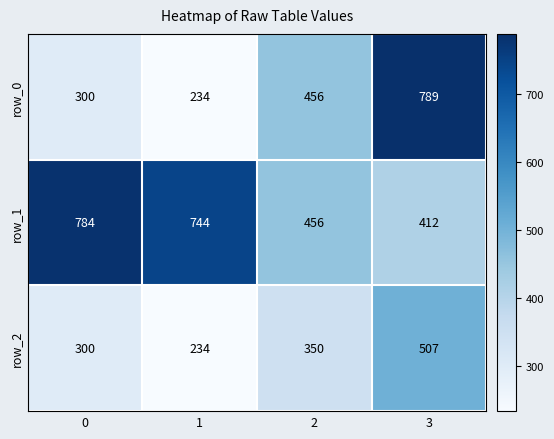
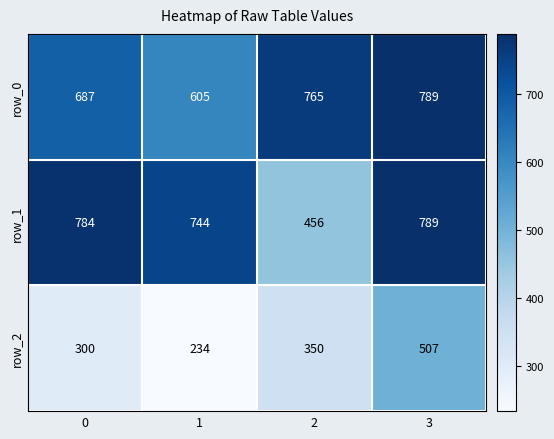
row_0, 0: 300 -> 687
row_0, 1: 234 -> 605
row_0, 2: 456 -> 765
row_1, 3: 412 -> 789
